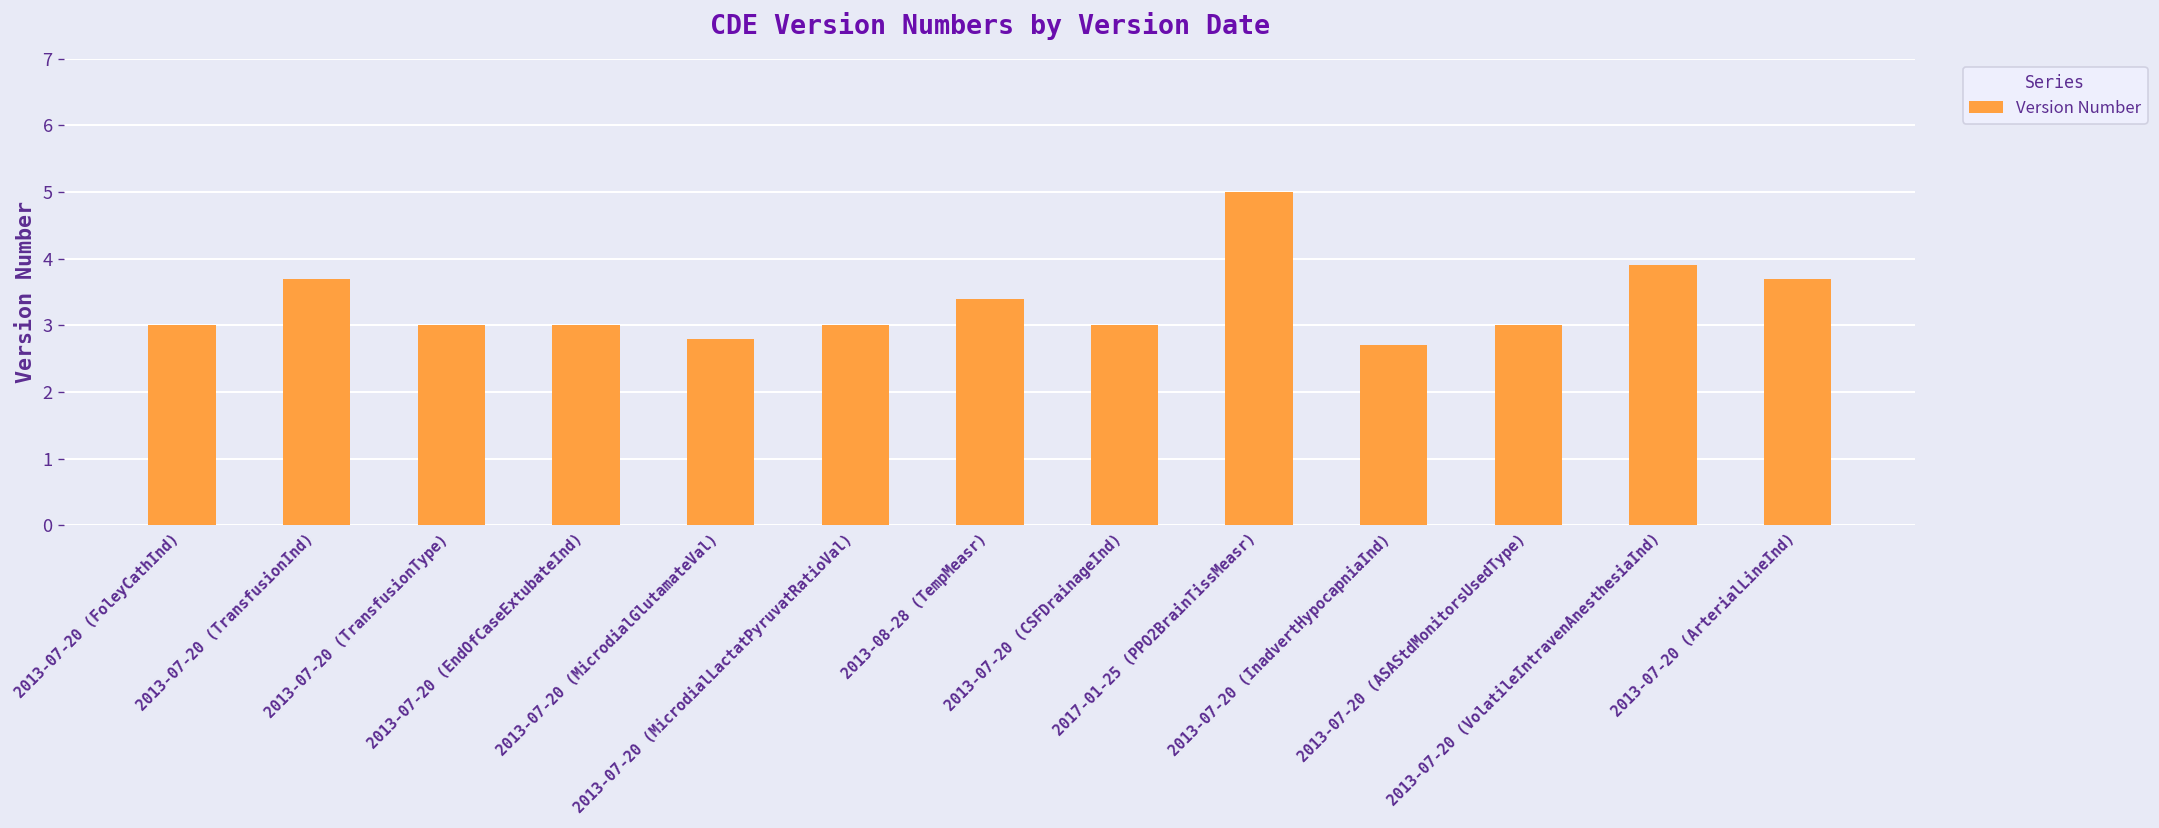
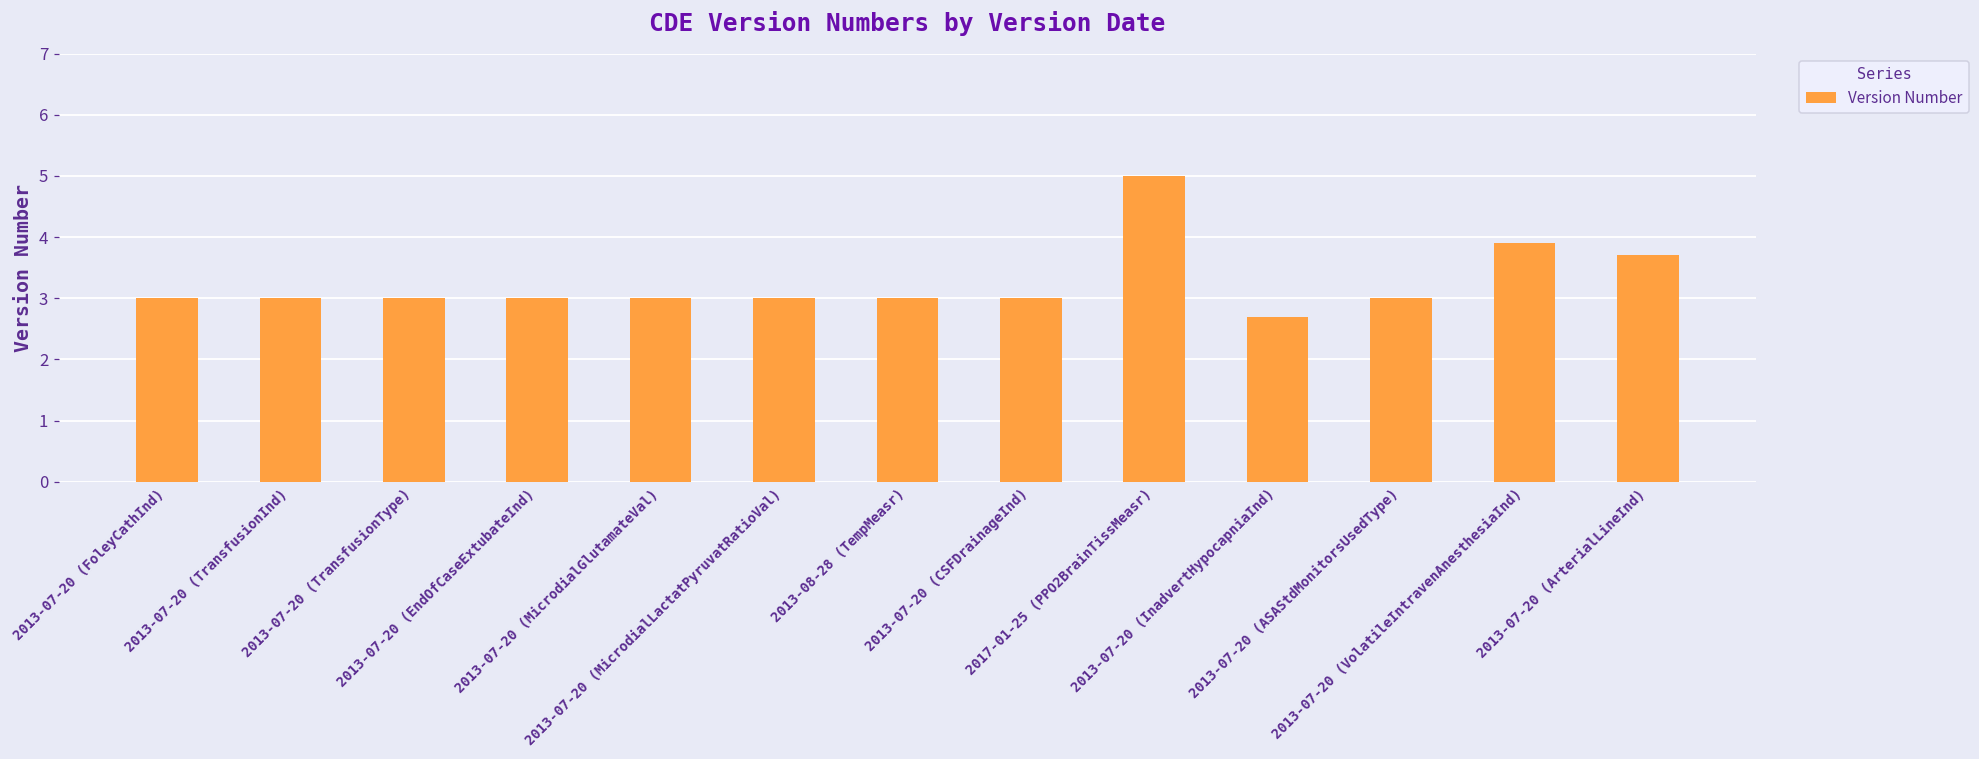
2013-07-20 (TransfusionInd): 3.7 -> 3.0
2013-07-20 (MicrodialGlutamateVal): 2.8 -> 3.0
2013-08-28 (TempMeasr): 3.4 -> 3.0
